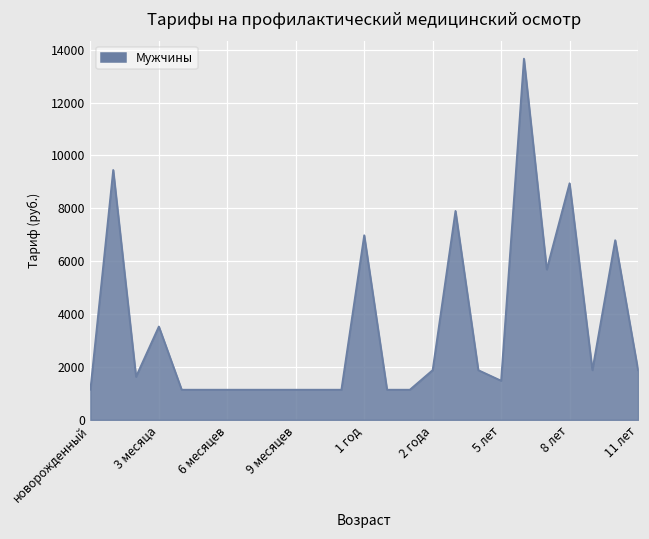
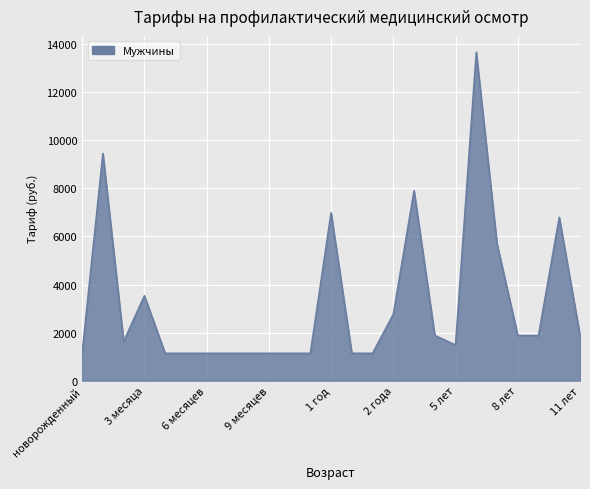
2 года: 1900 -> 2800
8 лет: 8900 -> 1900
